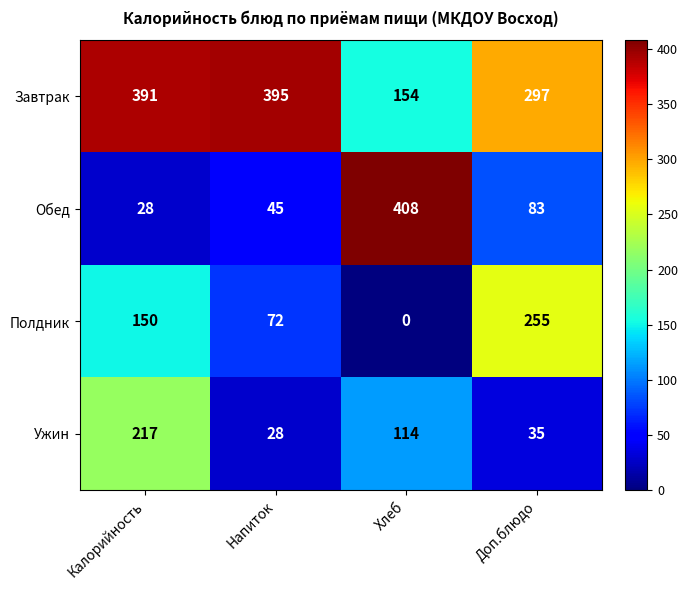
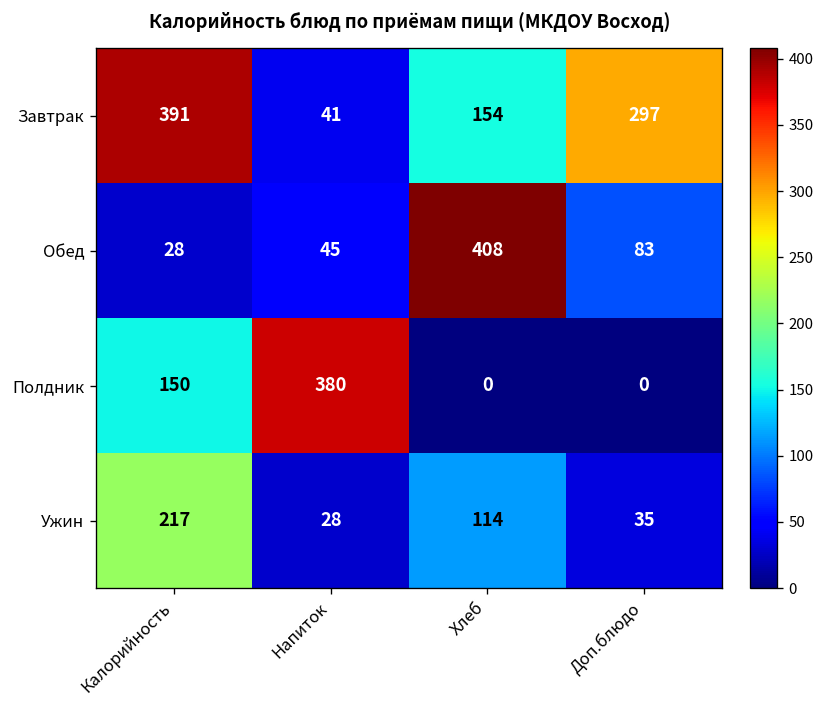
Завтрак, Напиток: 395 -> 41
Полдник, Напиток: 72 -> 380
Полдник, Доп.блюдо: 255 -> 0
